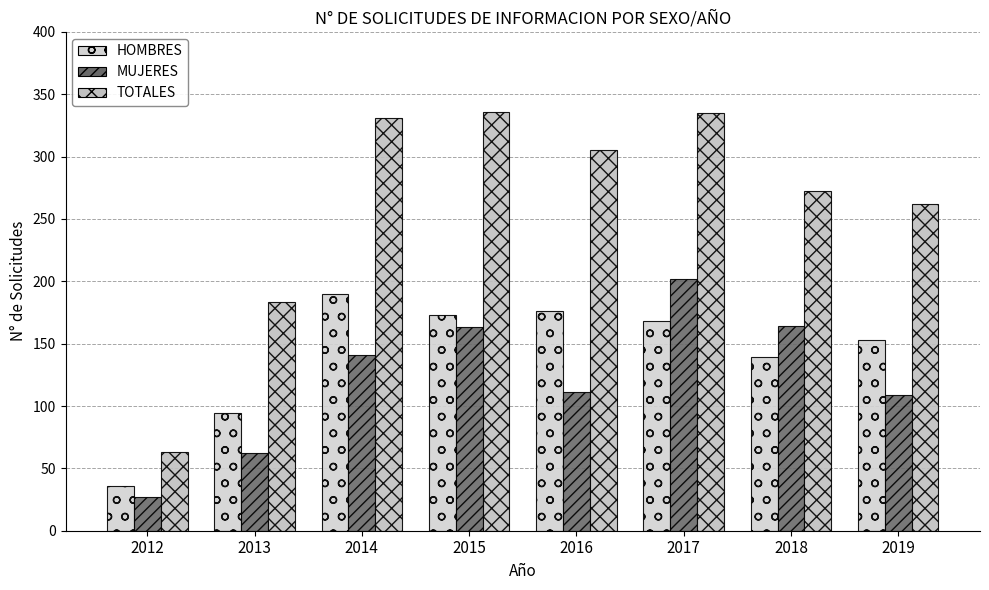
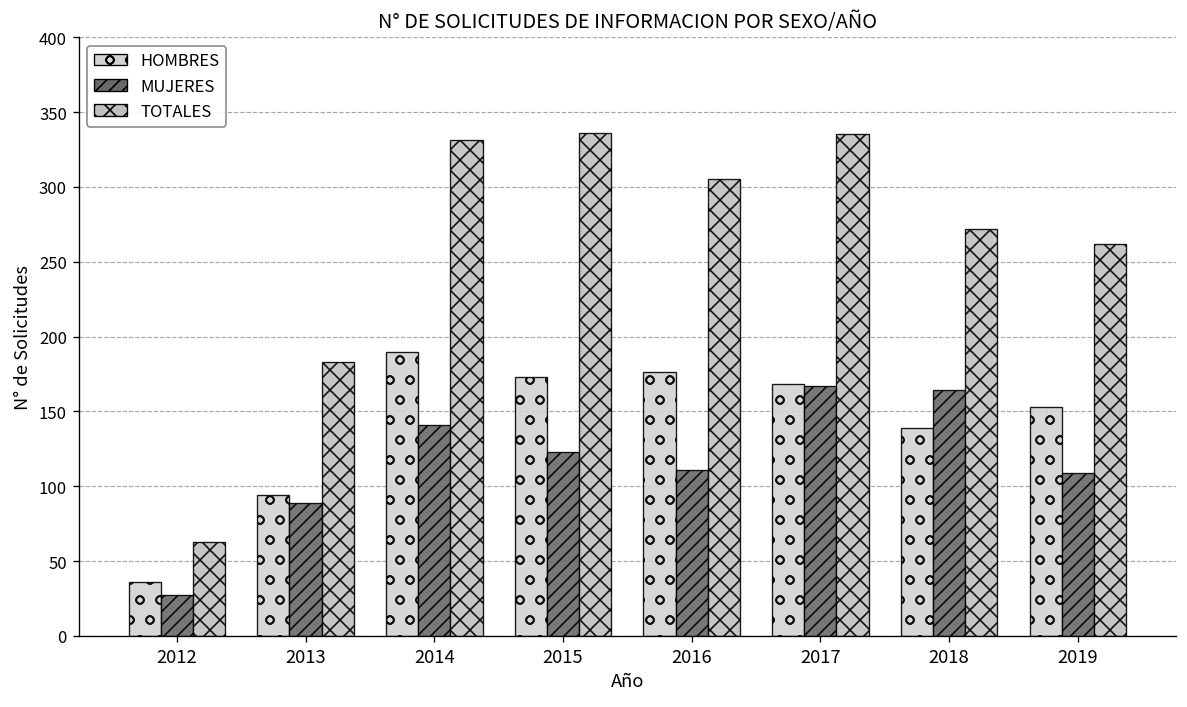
MUJERES, 2013: 62 -> 89
MUJERES, 2015: 163 -> 123
MUJERES, 2017: 202 -> 167
